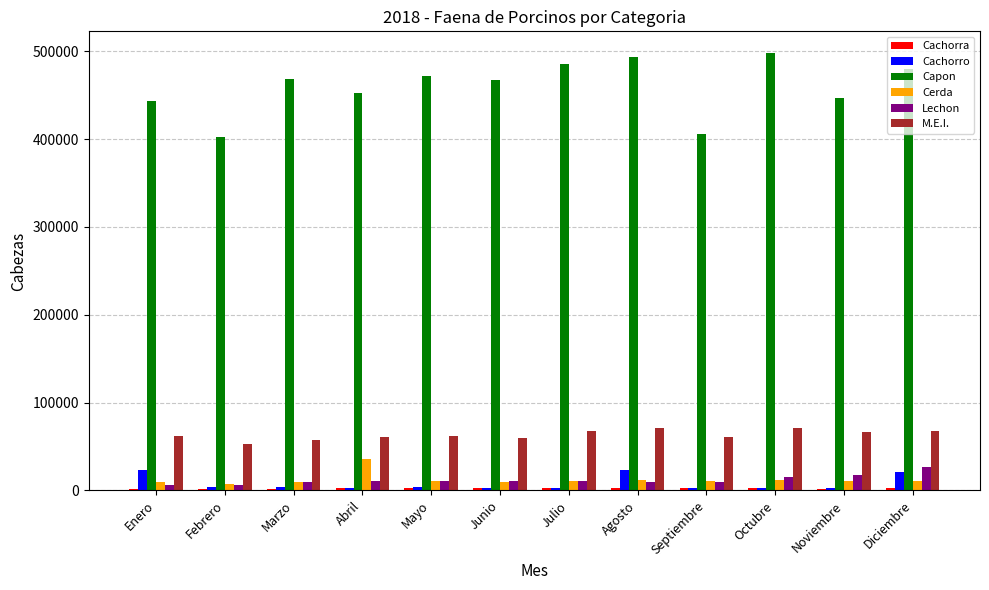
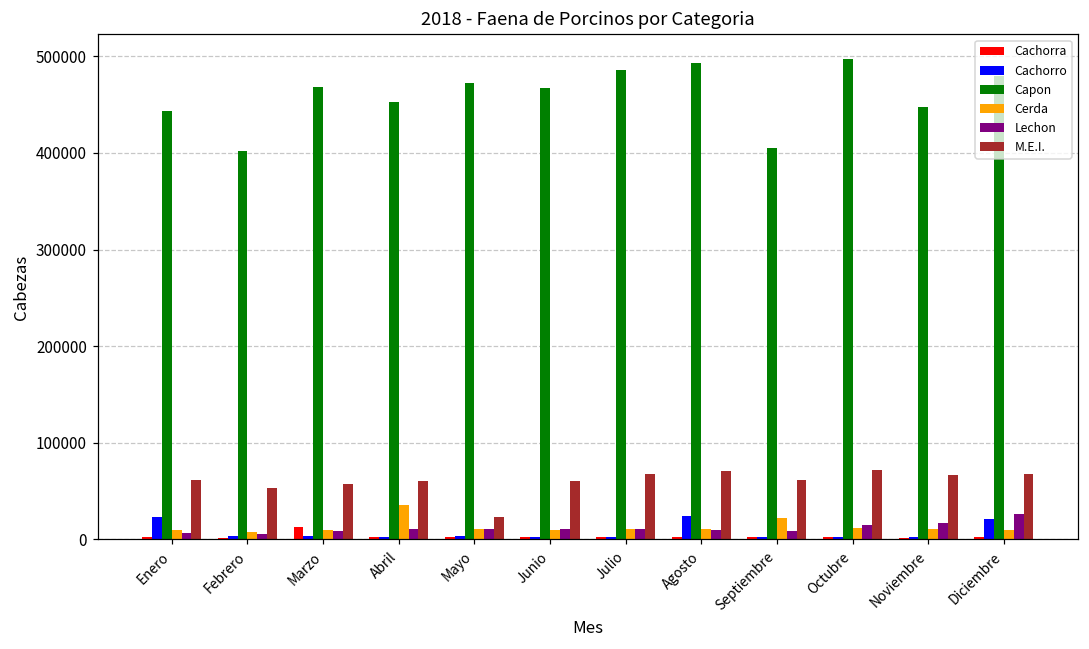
Cachorra, Marzo: 0 -> 10000
M.E.I., Mayo: 60000 -> 20000
Cerda, Septiembre: 10000 -> 20000
